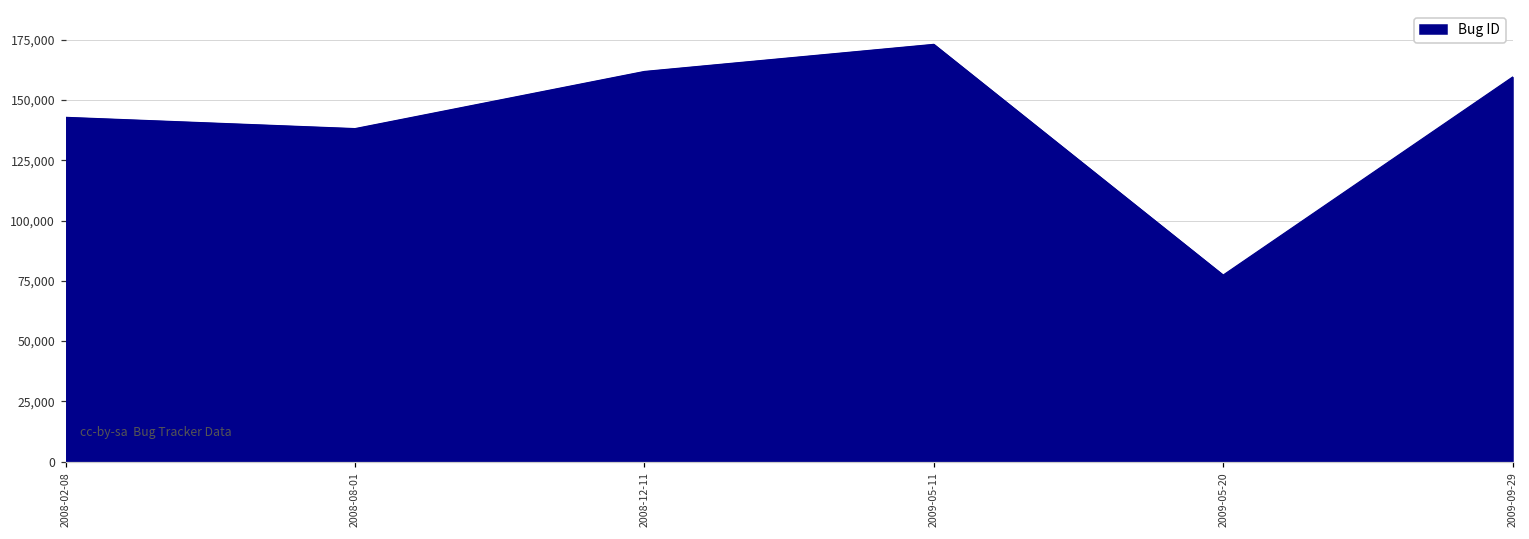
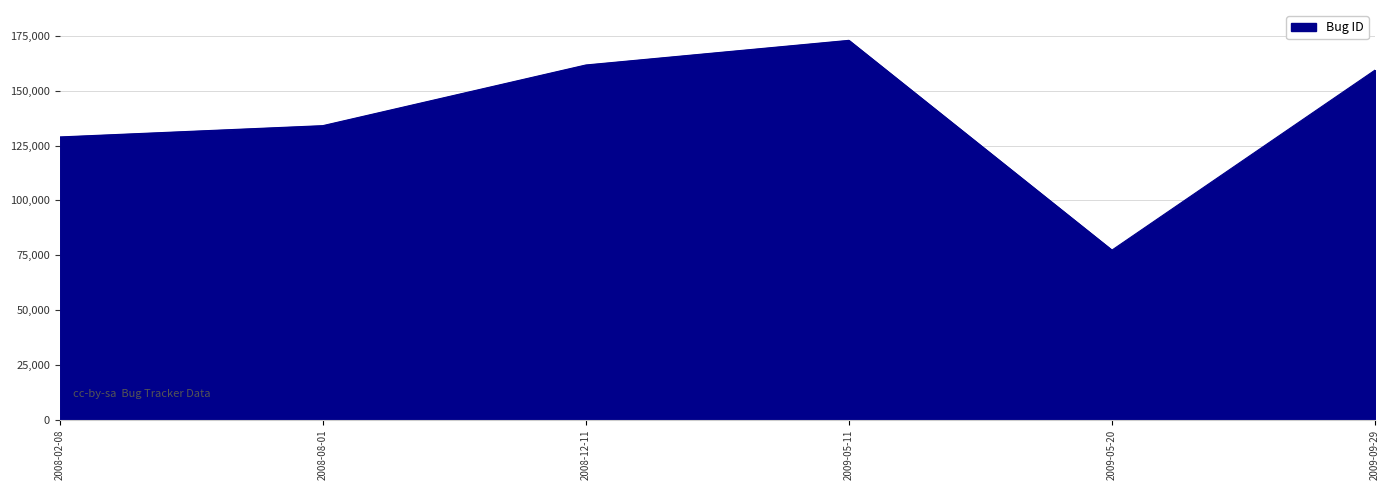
2008-02-08: 143,000 -> 129,000
2008-08-01: 138,000 -> 134,000
